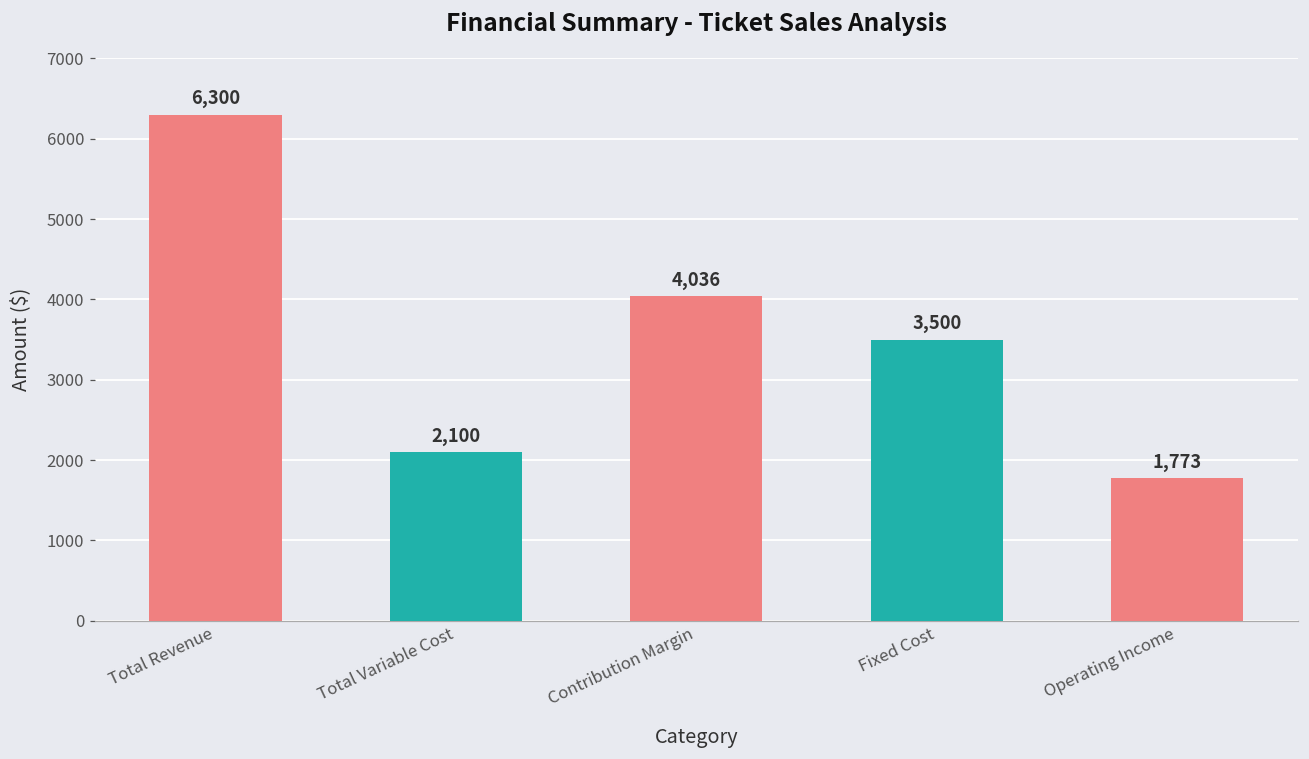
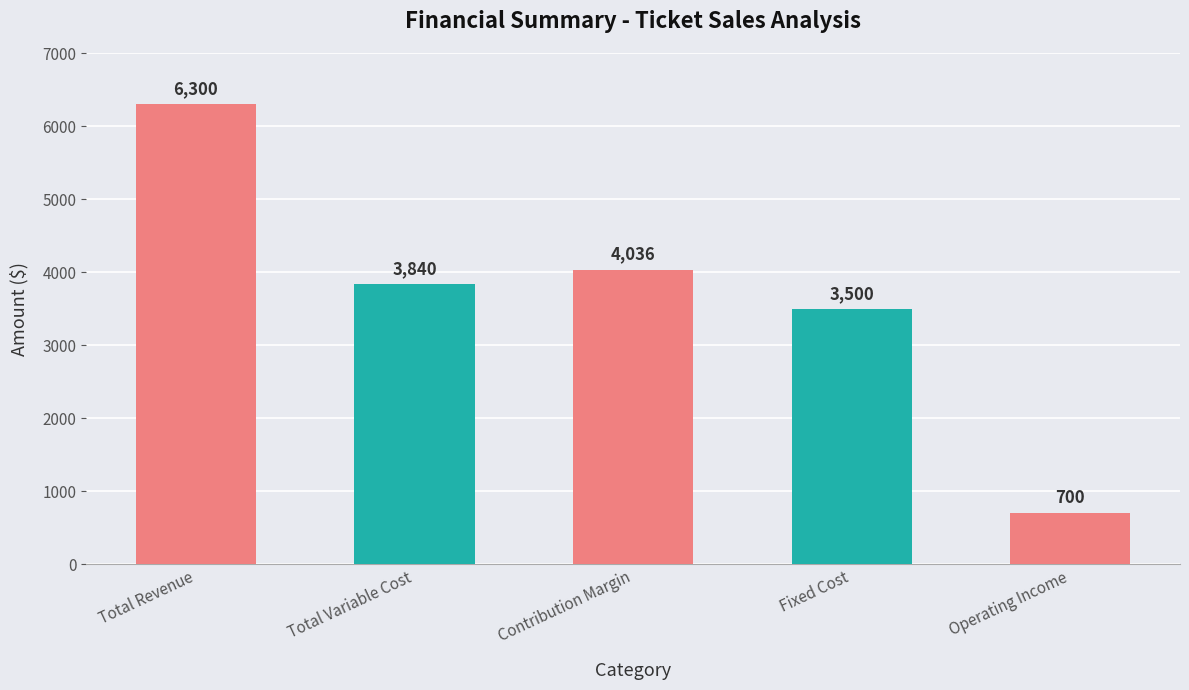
Total Variable Cost: 2,100 -> 3,840
Operating Income: 1,773 -> 700
